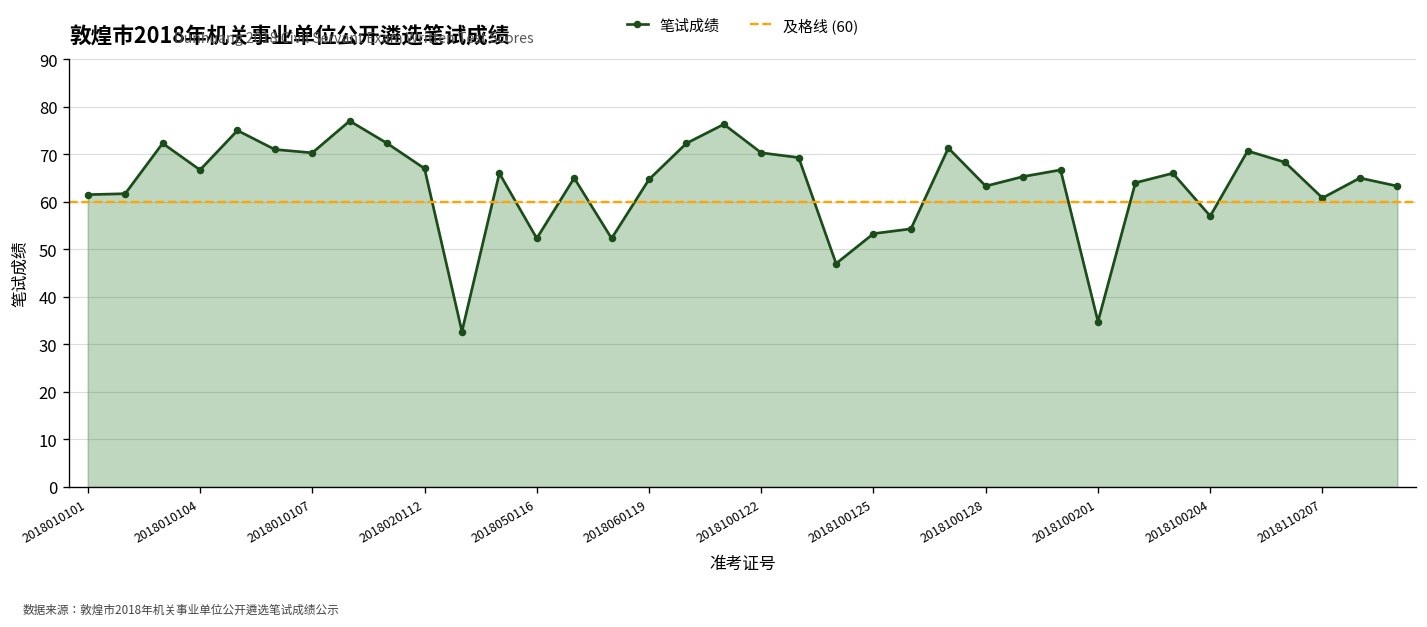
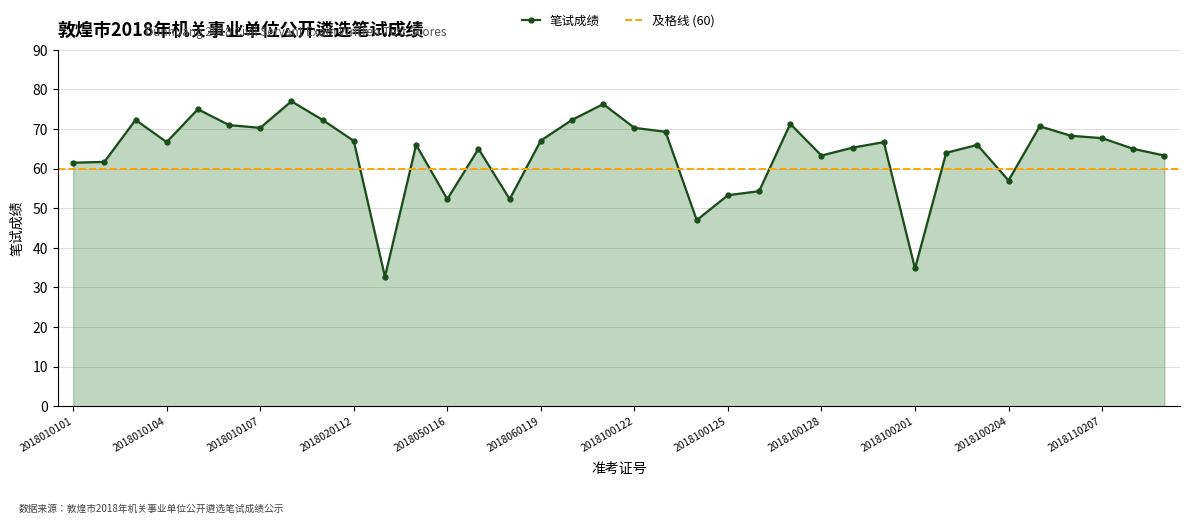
2018060119: 65 -> 67
2018110207: 61 -> 68
